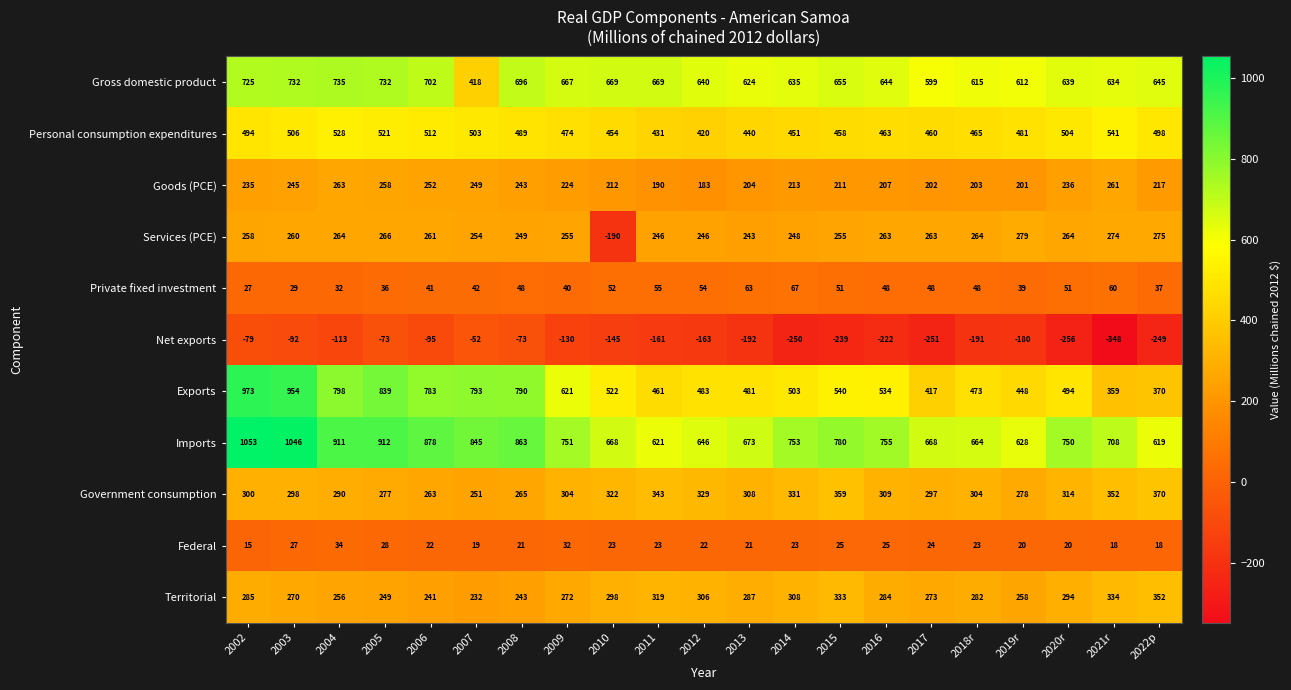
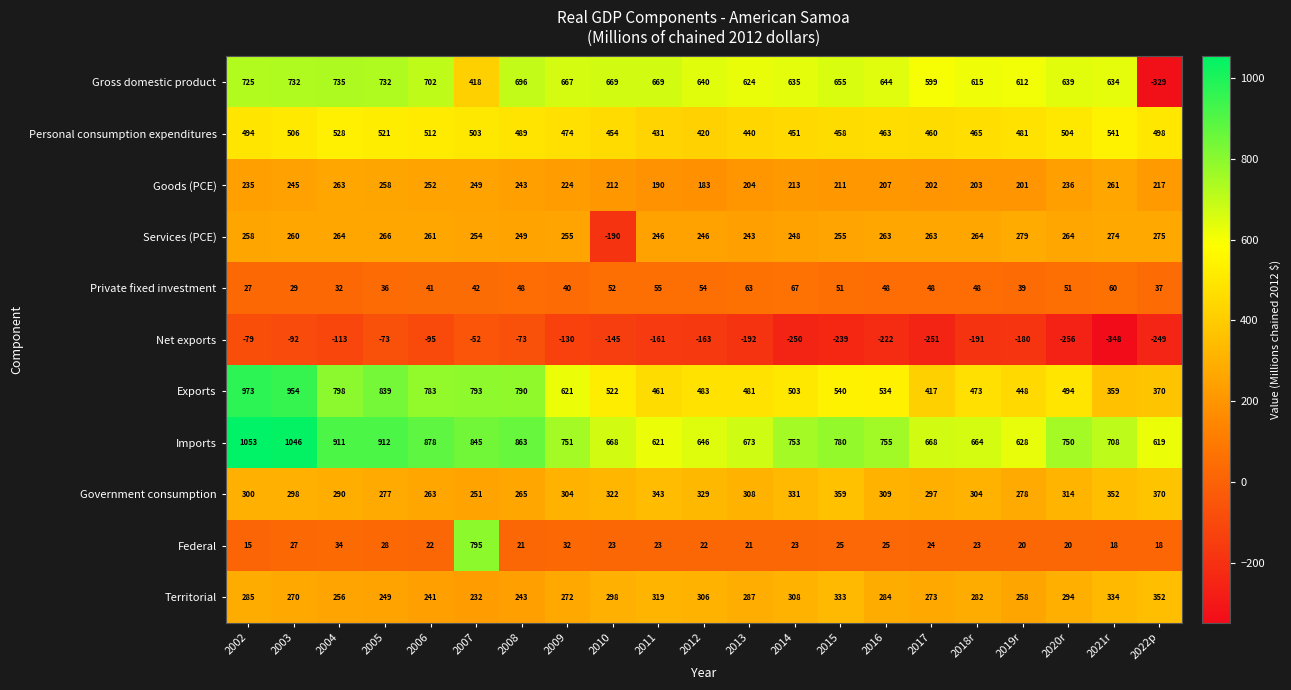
Gross domestic product, 2022p: 645 -> -329
Federal, 2007: 19 -> 795
